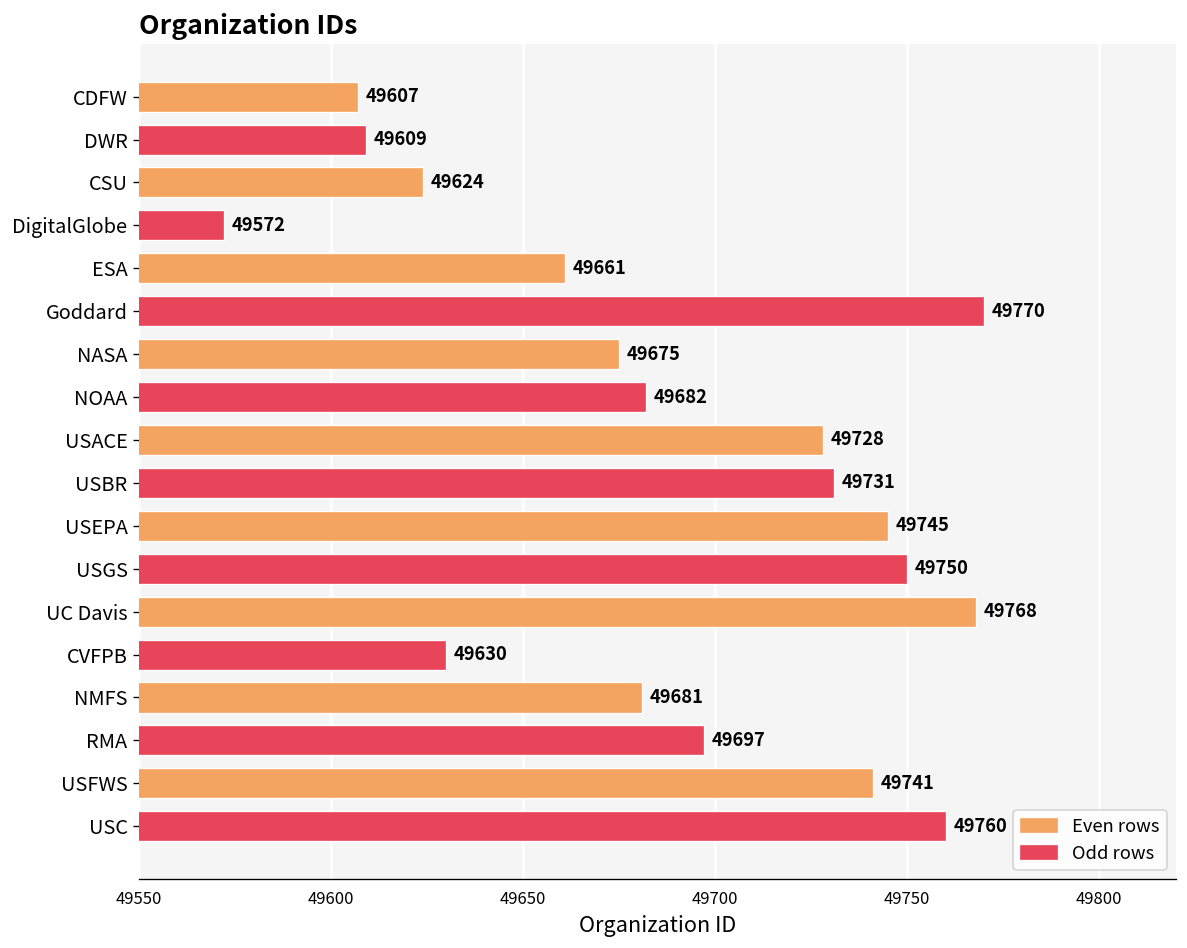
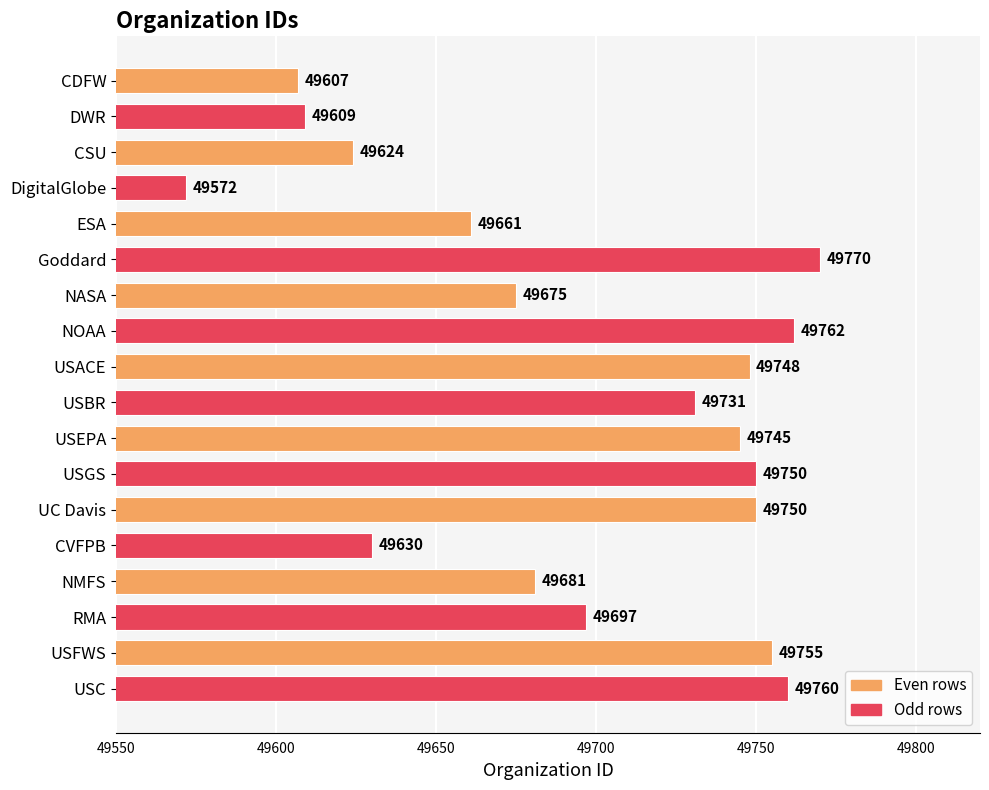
NOAA: 49682 -> 49762
USACE: 49728 -> 49748
UC Davis: 49768 -> 49750
USFWS: 49741 -> 49755
